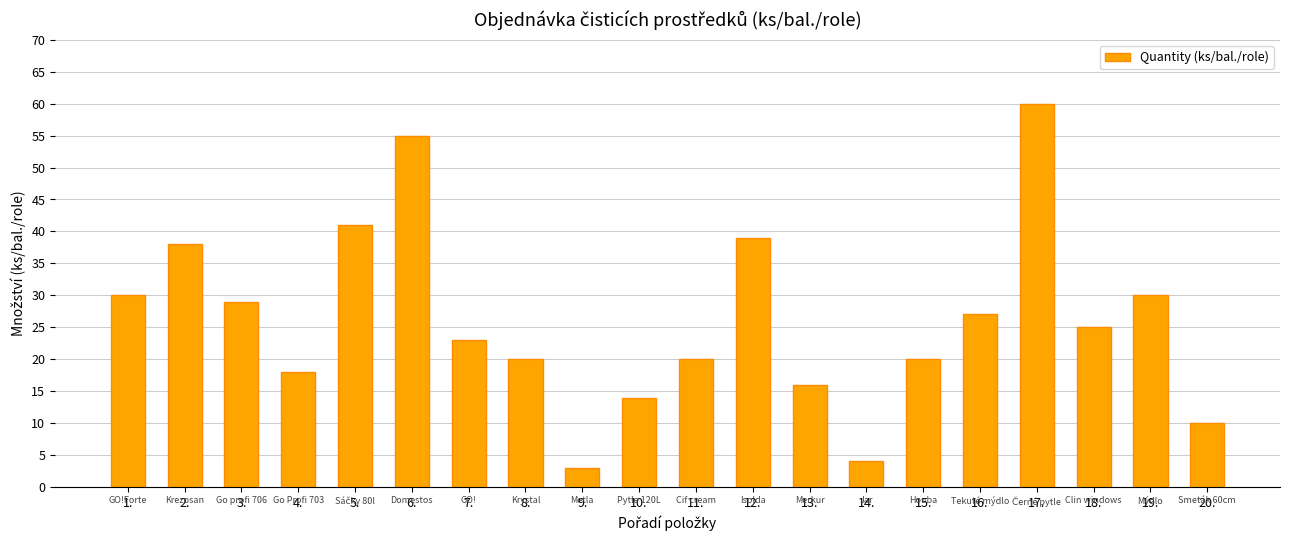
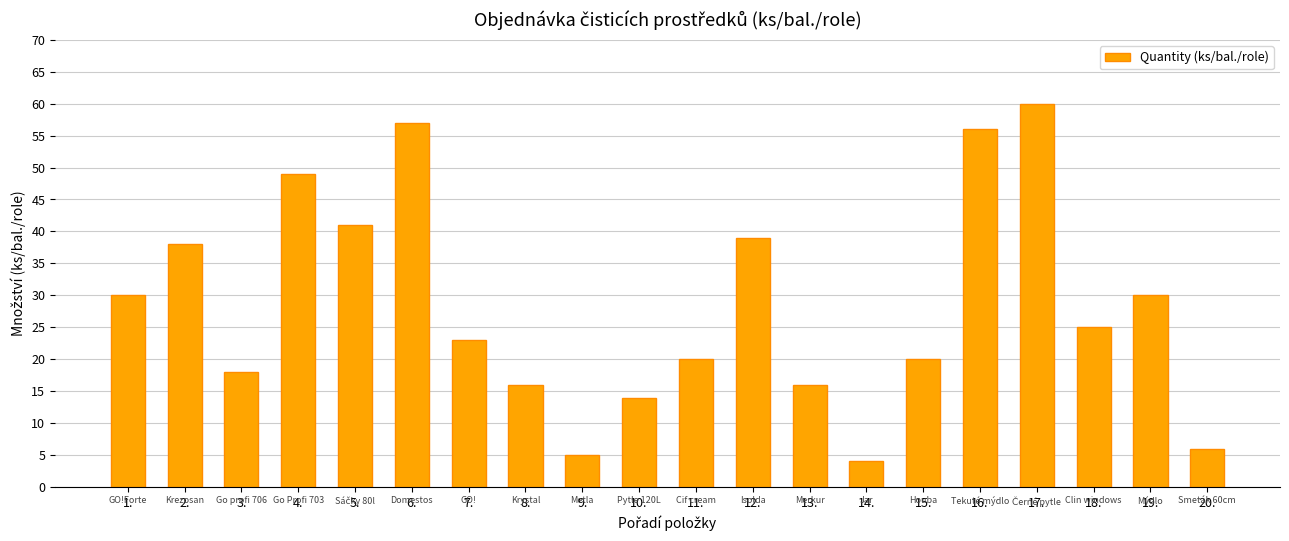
3.: 29 -> 18
4.: 18 -> 49
6.: 55 -> 57
8.: 20 -> 16
9.: 3 -> 5
16.: 27 -> 56
20.: 10 -> 6
